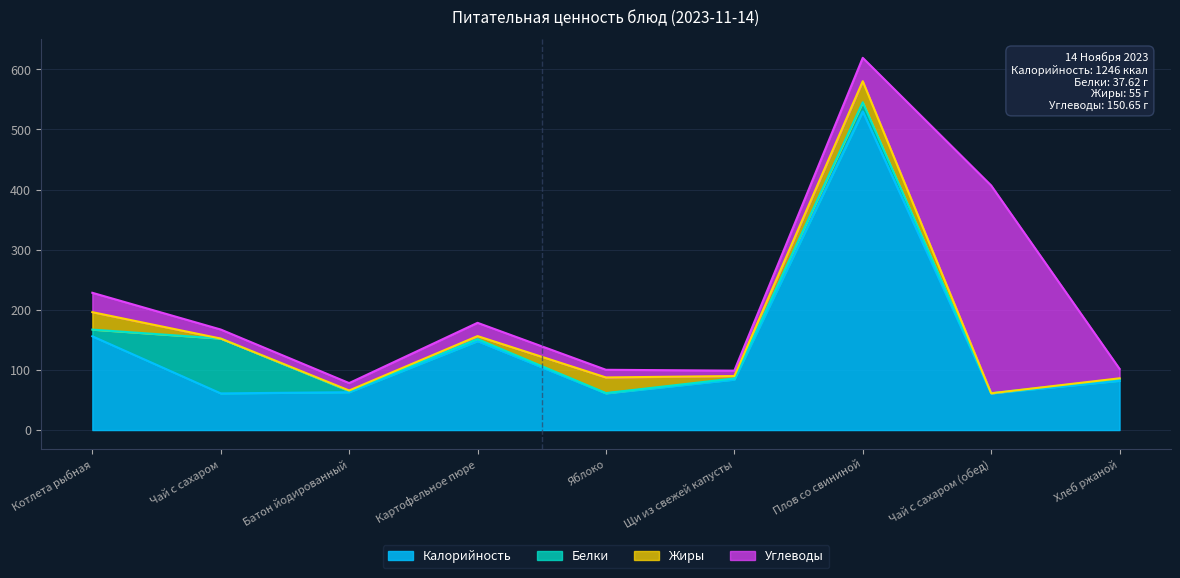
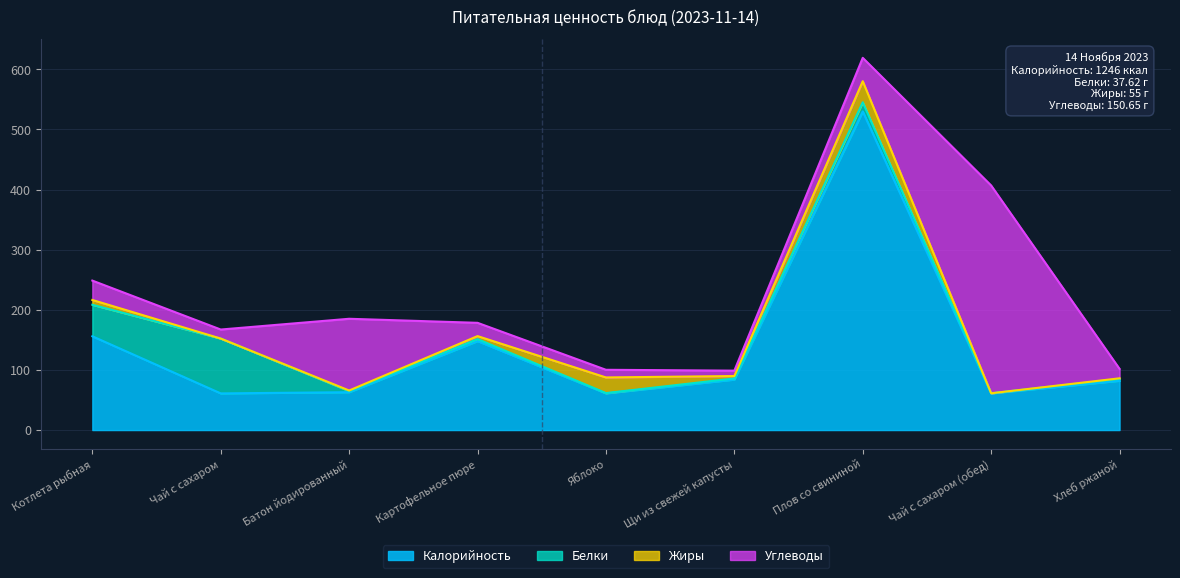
Белки, Котлета рыбная: 10 -> 50
Жиры, Котлета рыбная: 30 -> 10
Углеводы, Батон йодированный: 10 -> 120
